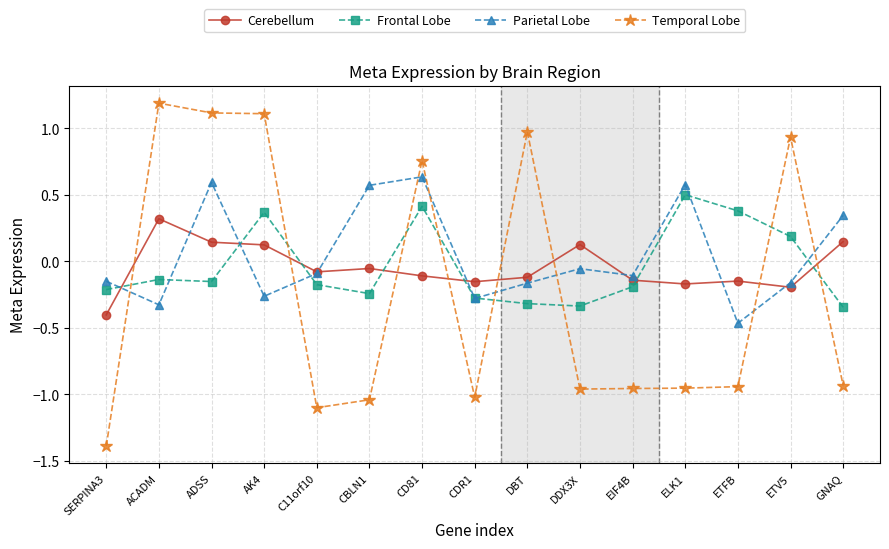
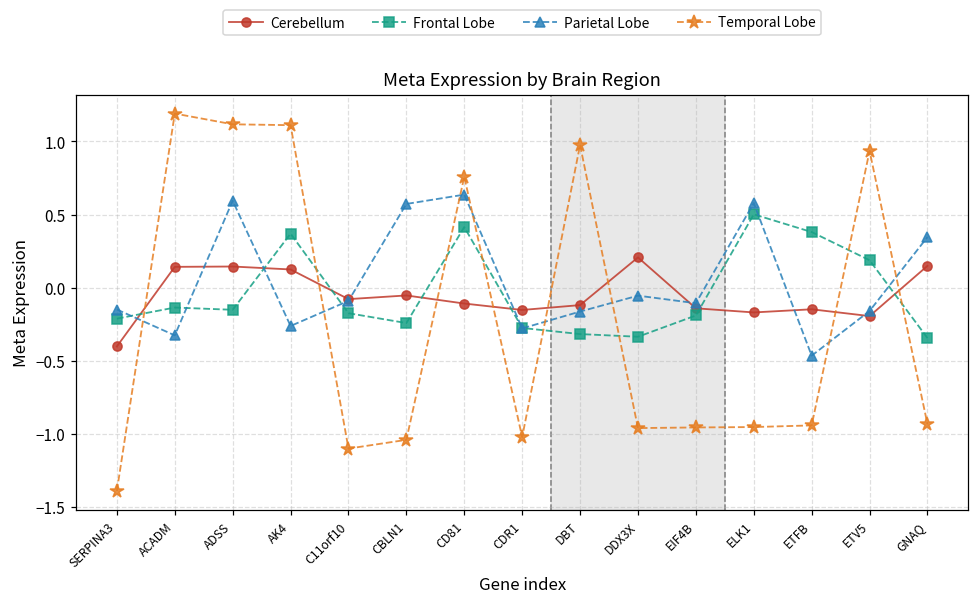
Cerebellum, ACADM: 0.32 -> 0.14
Cerebellum, DDX3X: 0.13 -> 0.21
